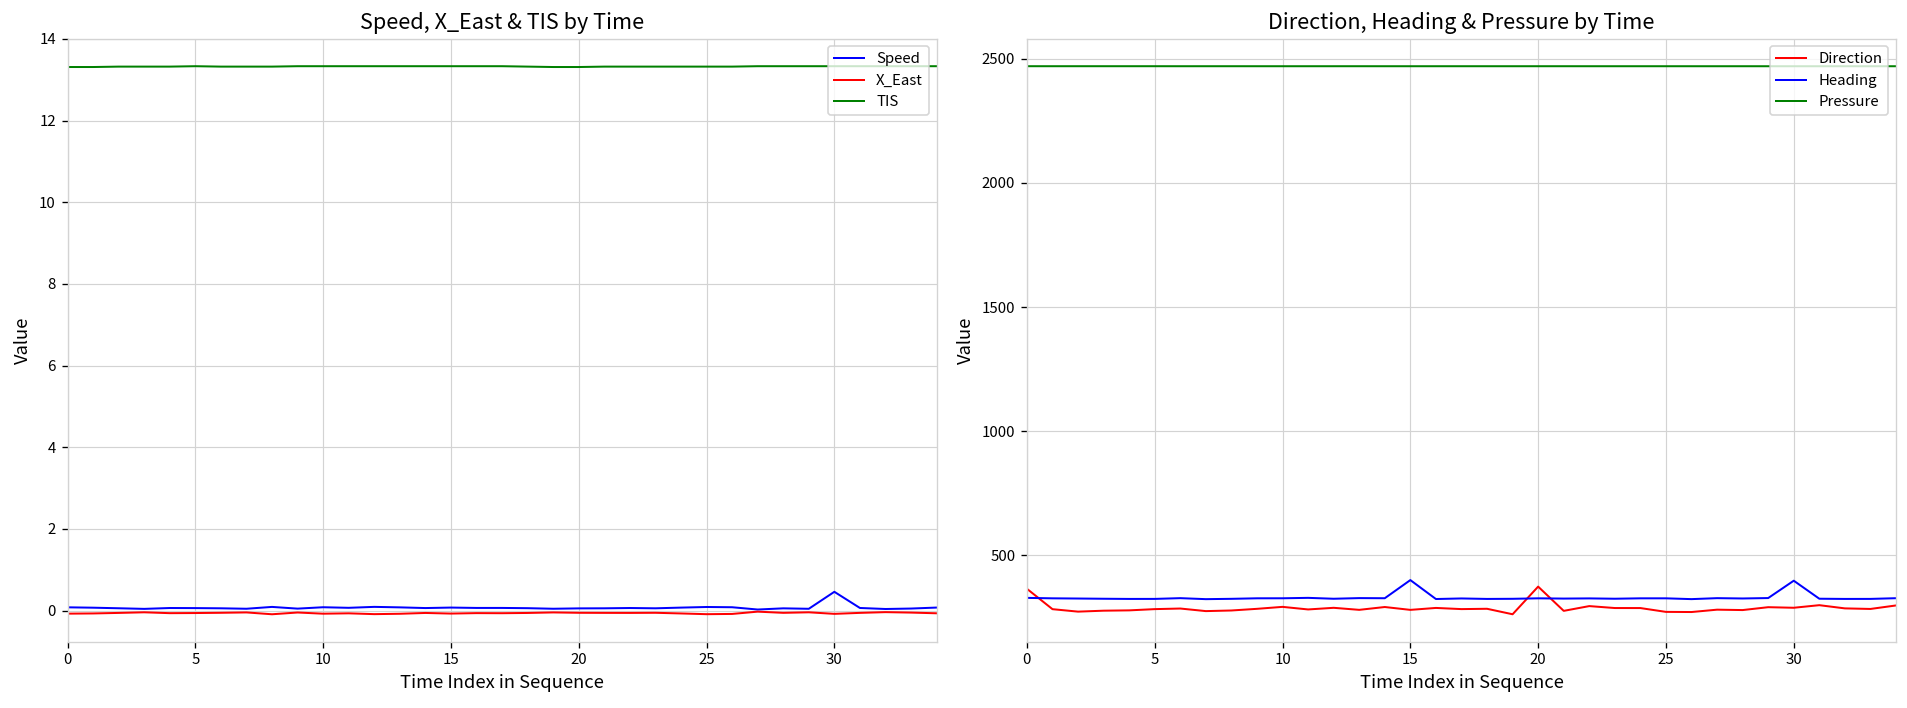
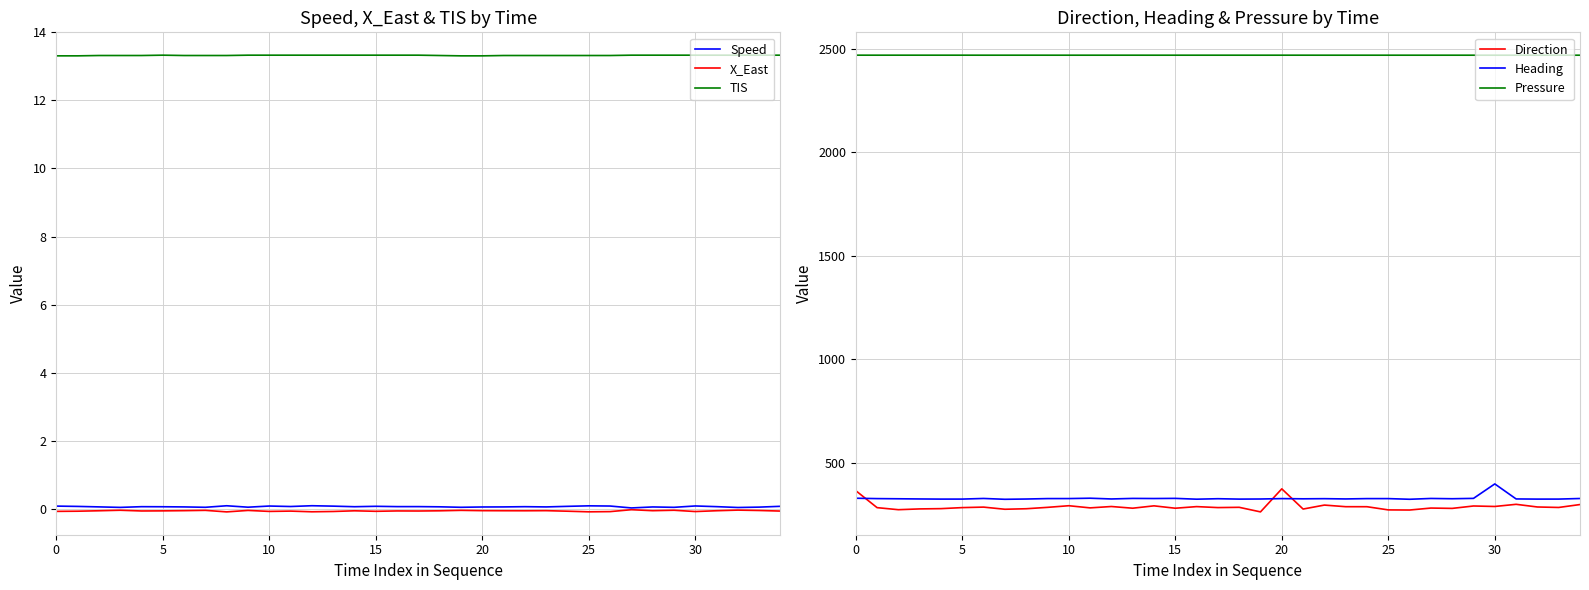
Speed, X_East & TIS by Time, Speed, 30: 0.5 -> 0.1
Direction, Heading & Pressure by Time, Heading, 15: 400 -> 330
